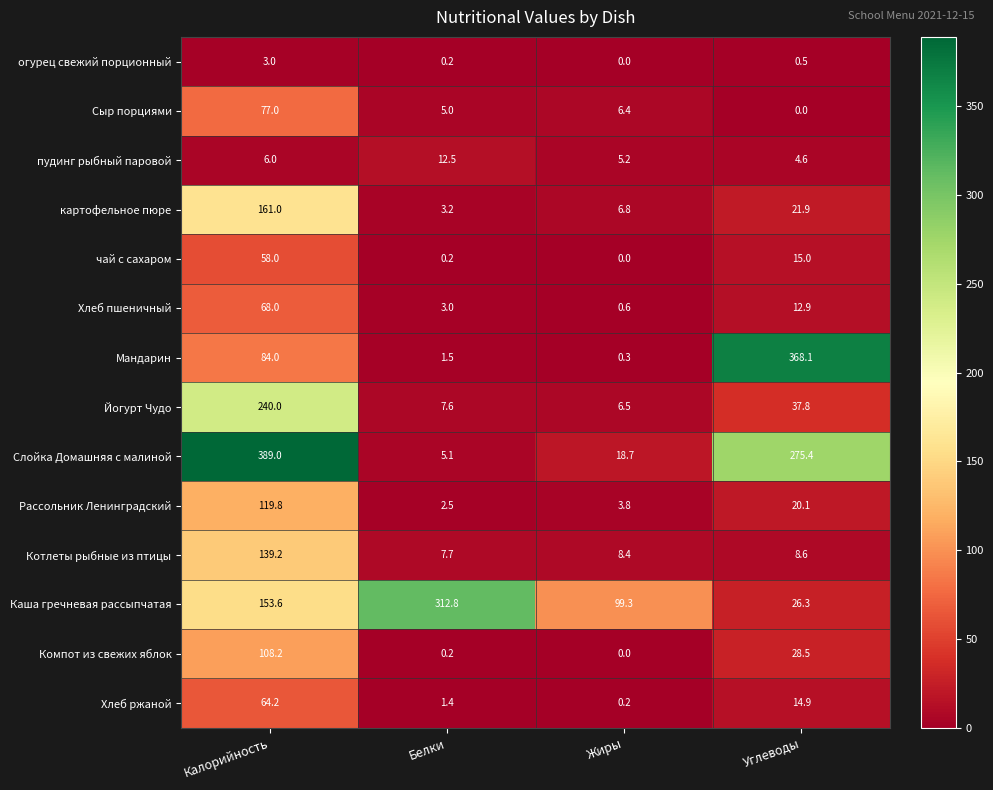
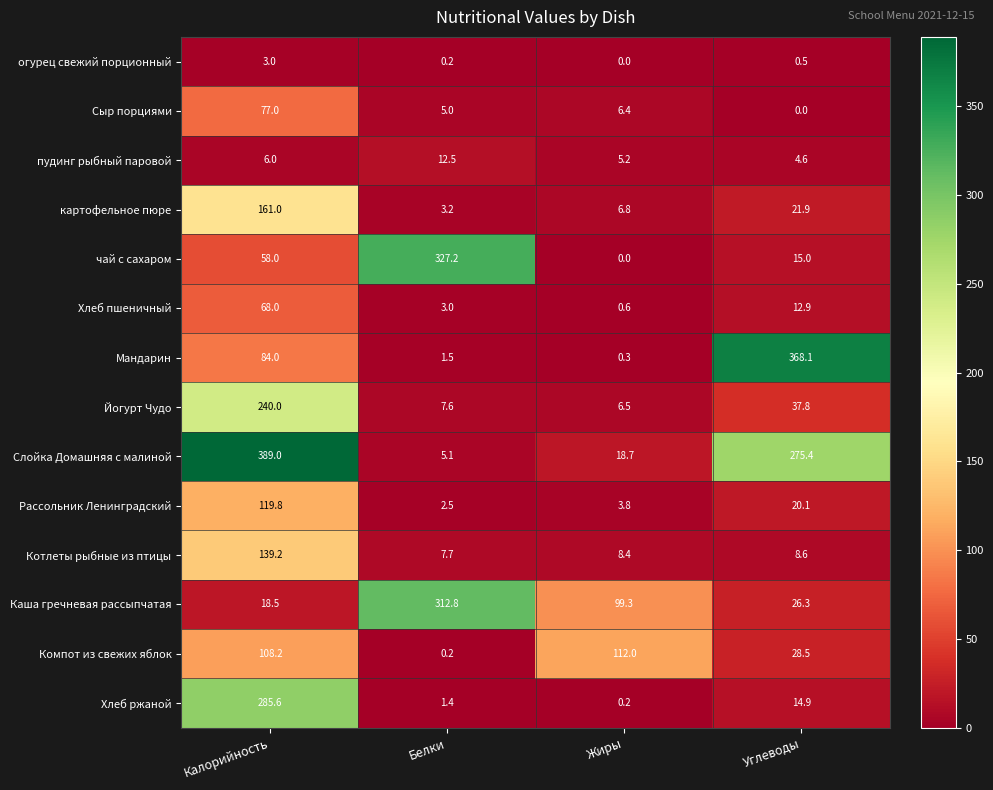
чай с сахаром, Белки: 0.2 -> 327.2
Каша гречневая рассыпчатая, Калорийность: 153.6 -> 18.5
Компот из свежих яблок, Жиры: 0.0 -> 112.0
Хлеб ржаной, Калорийность: 64.2 -> 285.6
